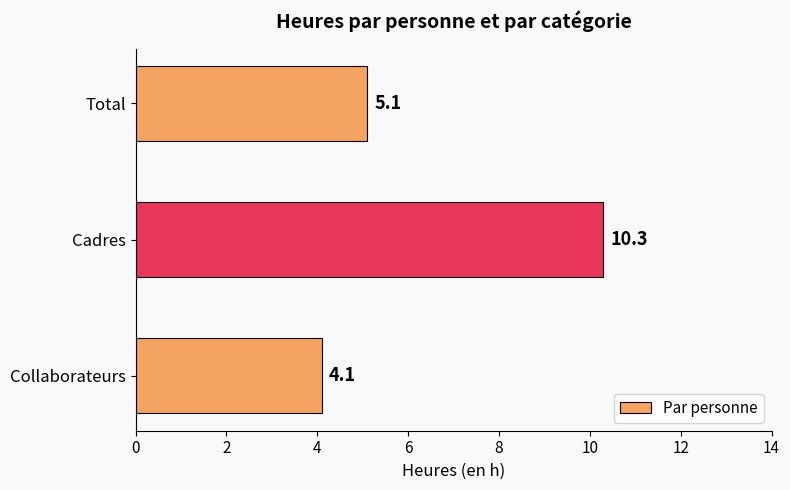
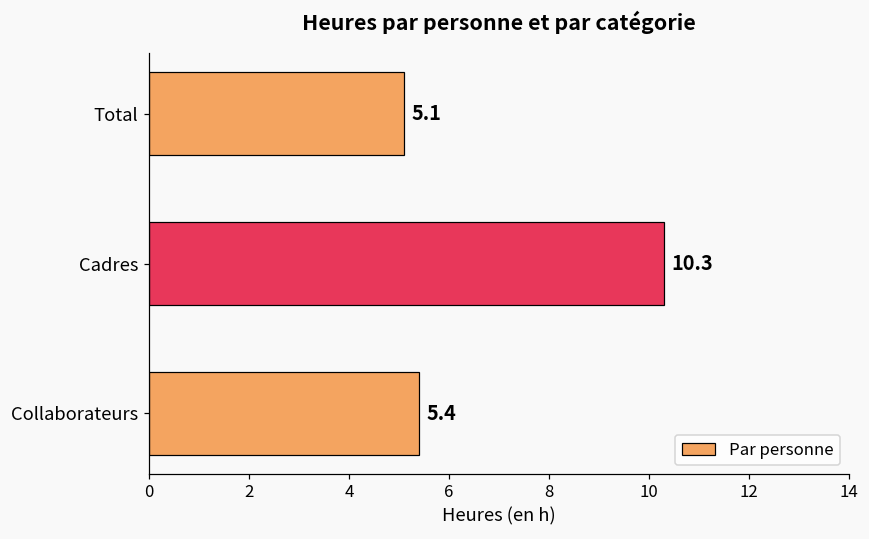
Collaborateurs: 4.1 -> 5.4
